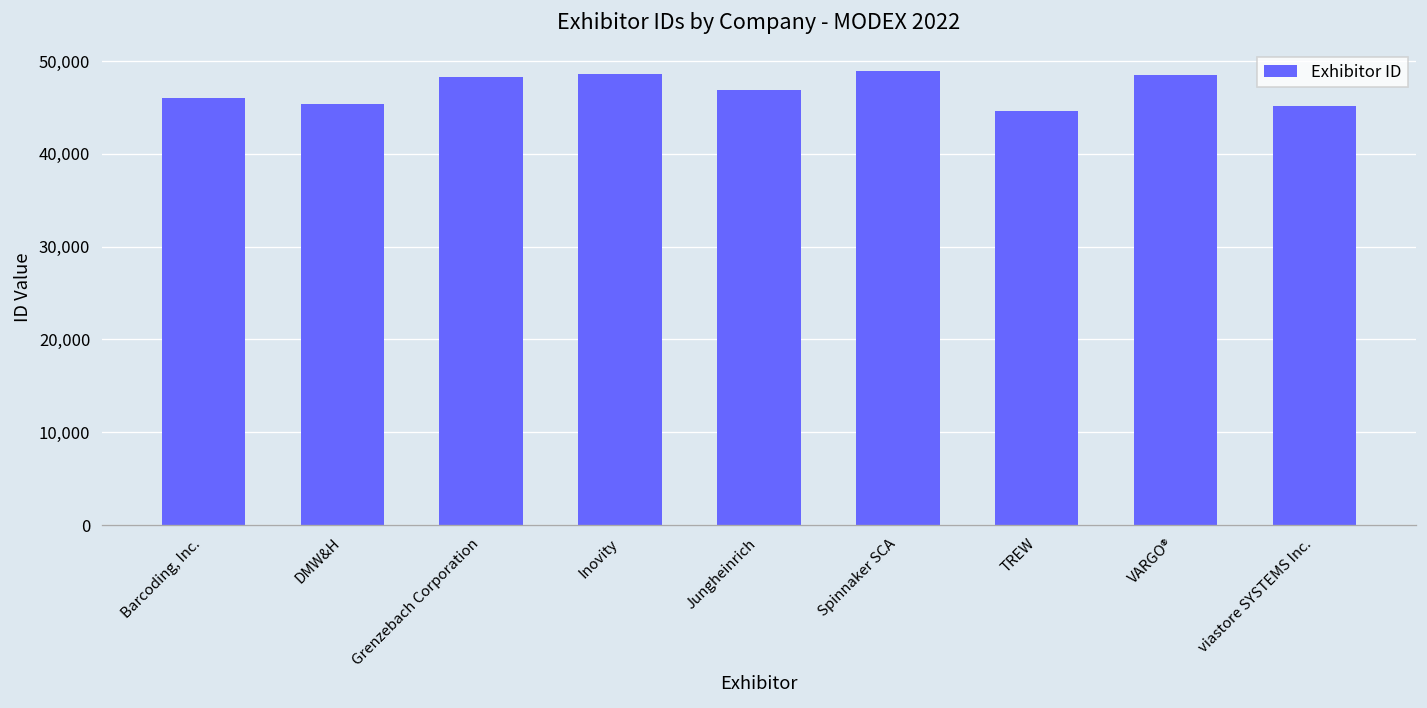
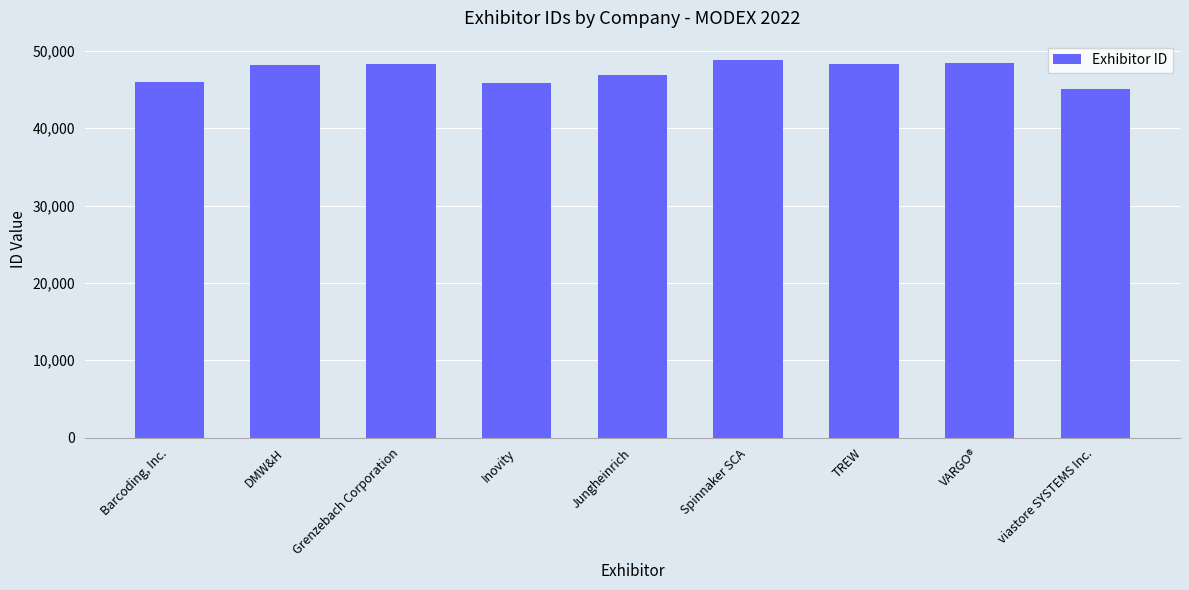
DMW&H: 45,000 -> 48,000
Inovity: 49,000 -> 46,000
TREW: 45,000 -> 48,000
